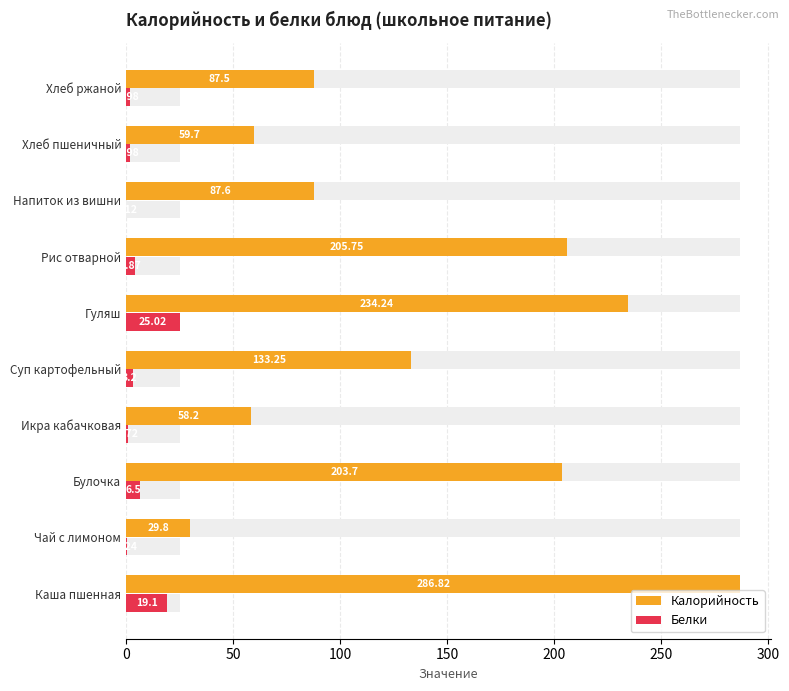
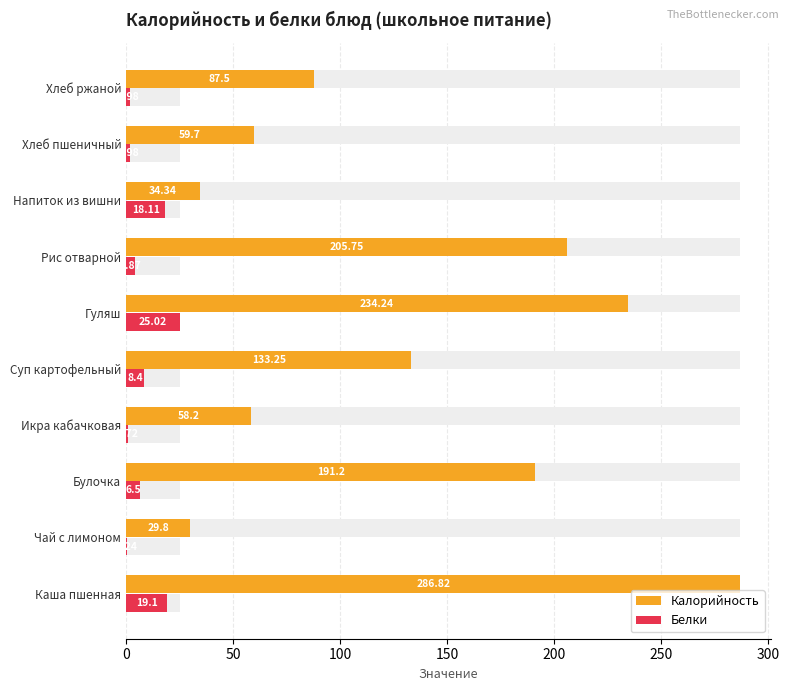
Калорийность, Напиток из вишни: 87.6 -> 34.34
Белки, Напиток из вишни: 0 -> 18
Белки, Суп картофельный: 3 -> 8
Калорийность, Булочка: 203.7 -> 191.2
